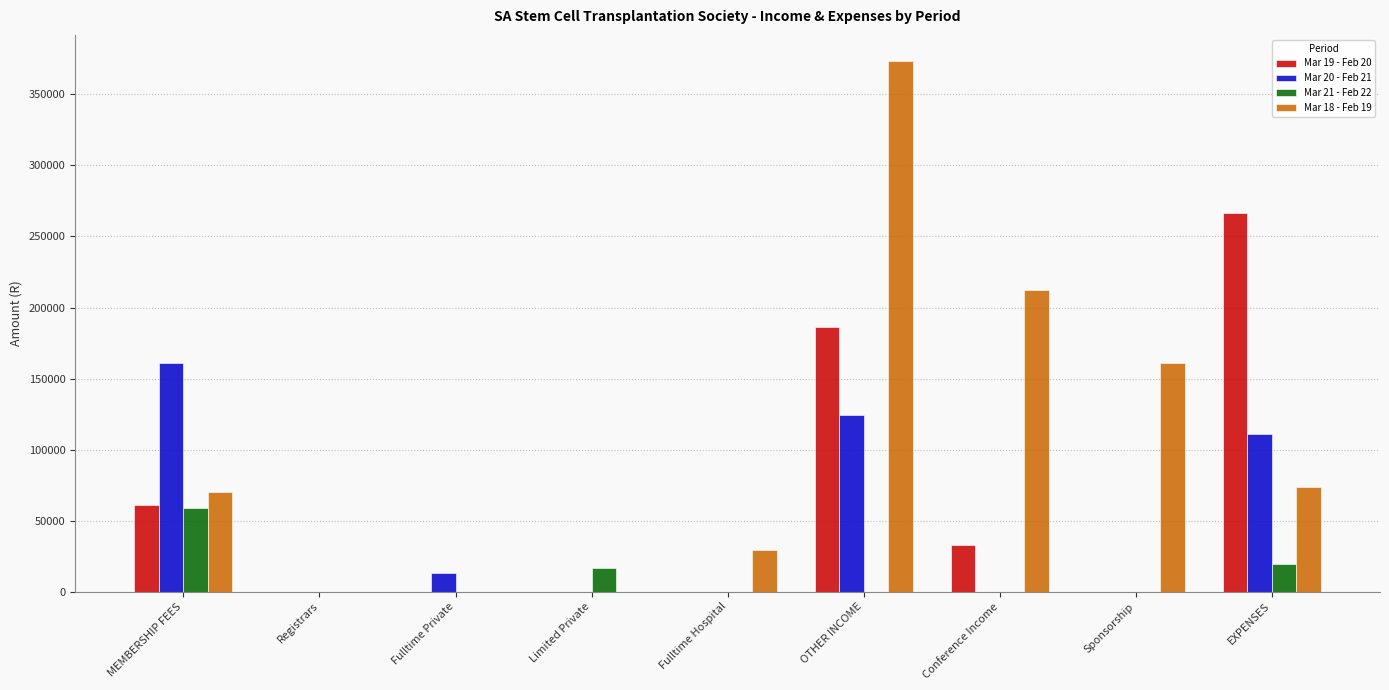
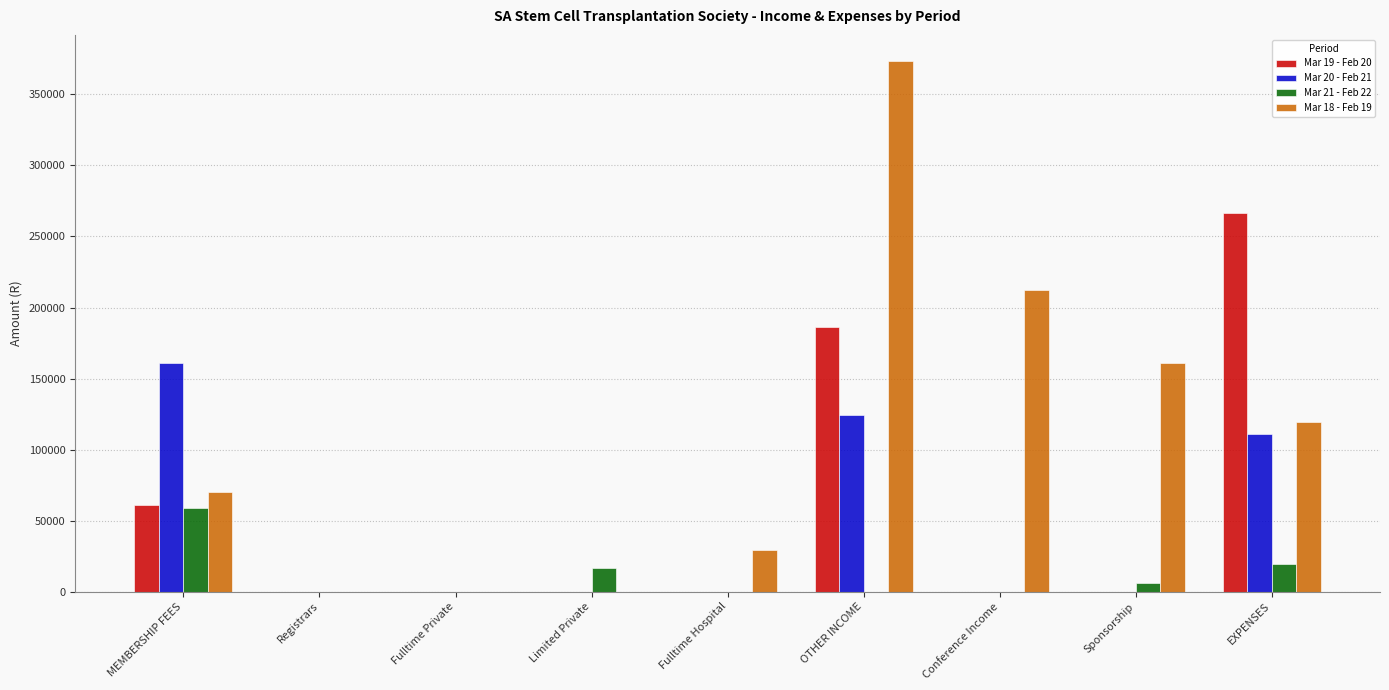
Mar 20 - Feb 21, Fulltime Private: 13000 -> 0
Mar 19 - Feb 20, Conference Income: 33000 -> 0
Mar 21 - Feb 22, Sponsorship: 0 -> 6000
Mar 18 - Feb 19, EXPENSES: 74000 -> 119000
